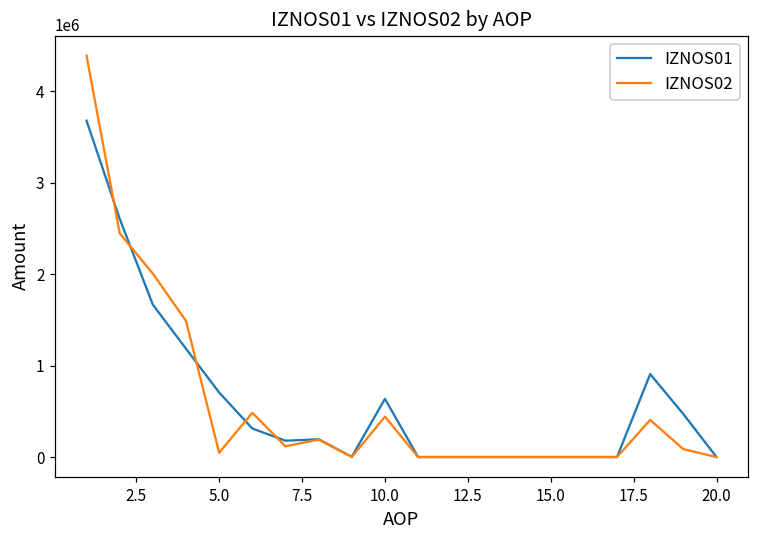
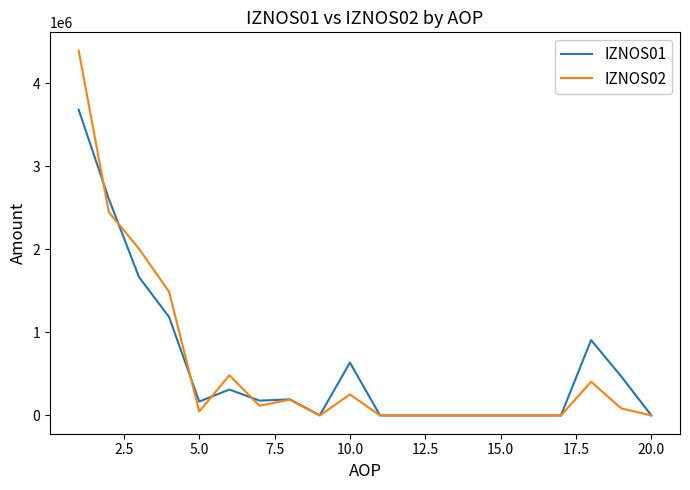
IZNOS01, 5.0: 700000 -> 200000
IZNOS02, 10.0: 400000 -> 300000
